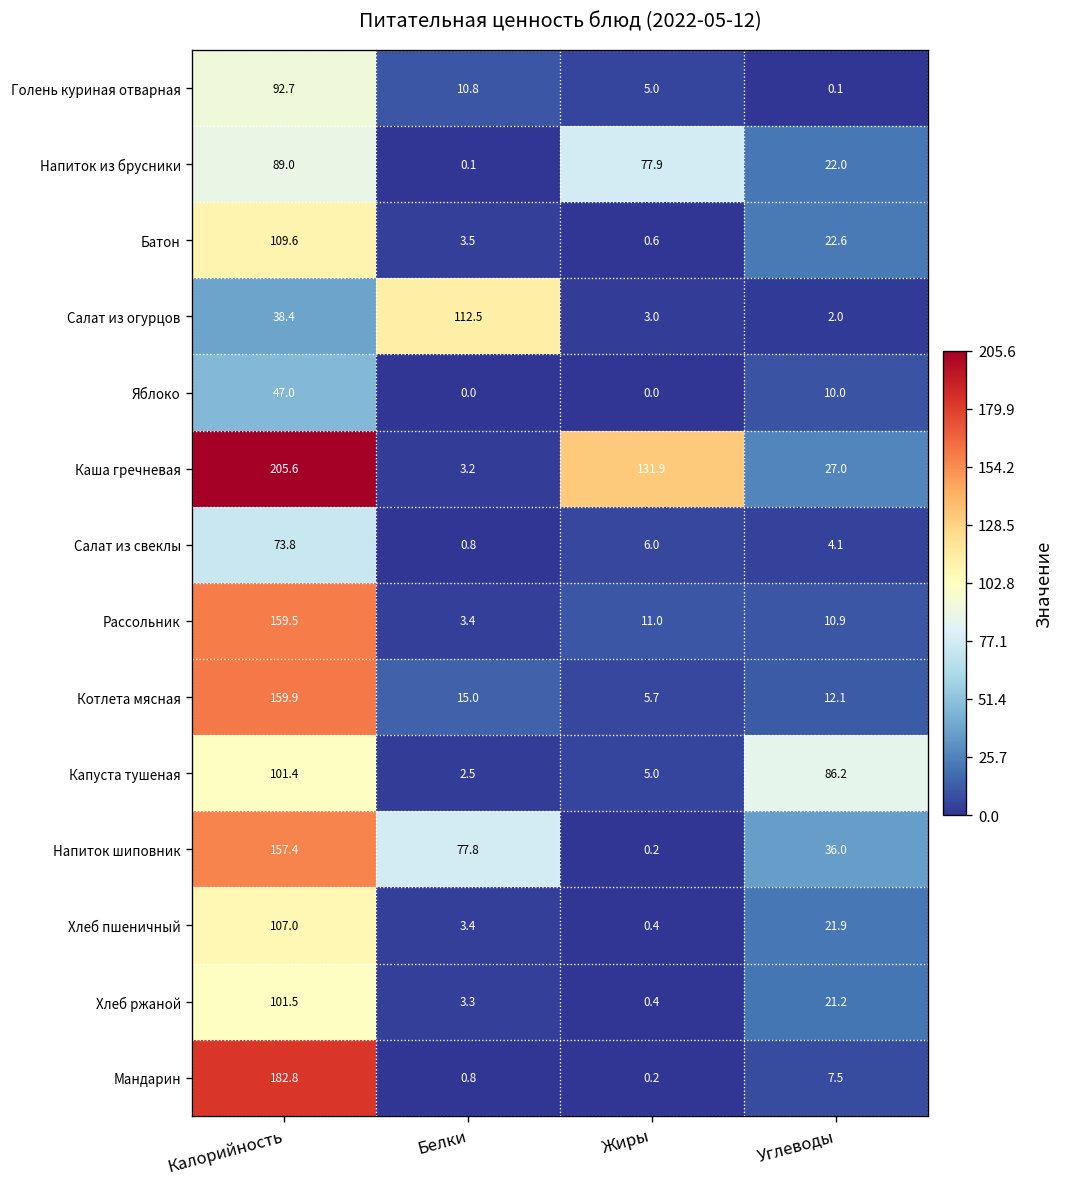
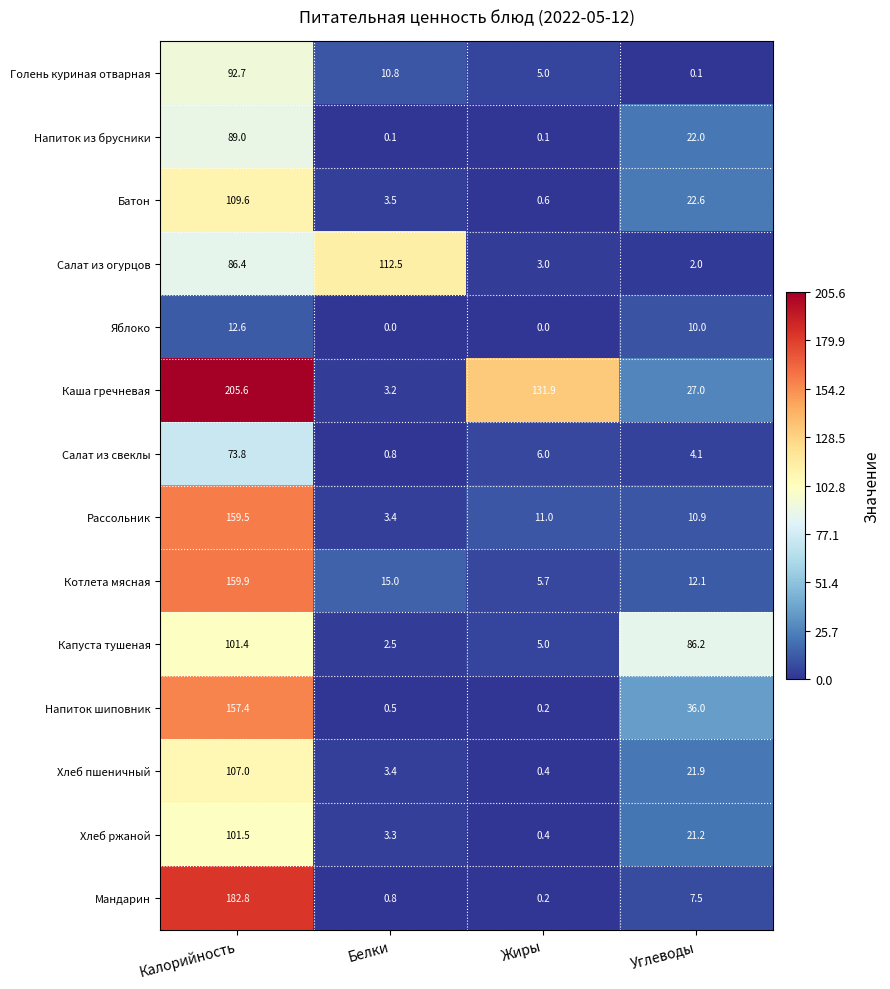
Напиток из брусники, Жиры: 77.9 -> 0.1
Салат из огурцов, Калорийность: 38.4 -> 86.4
Яблоко, Калорийность: 47.0 -> 12.6
Напиток шиповник, Белки: 77.8 -> 0.5
